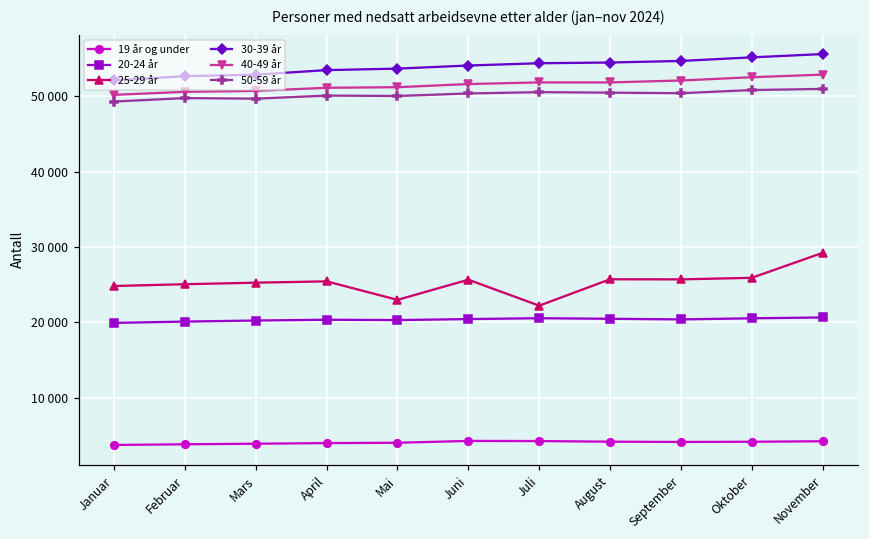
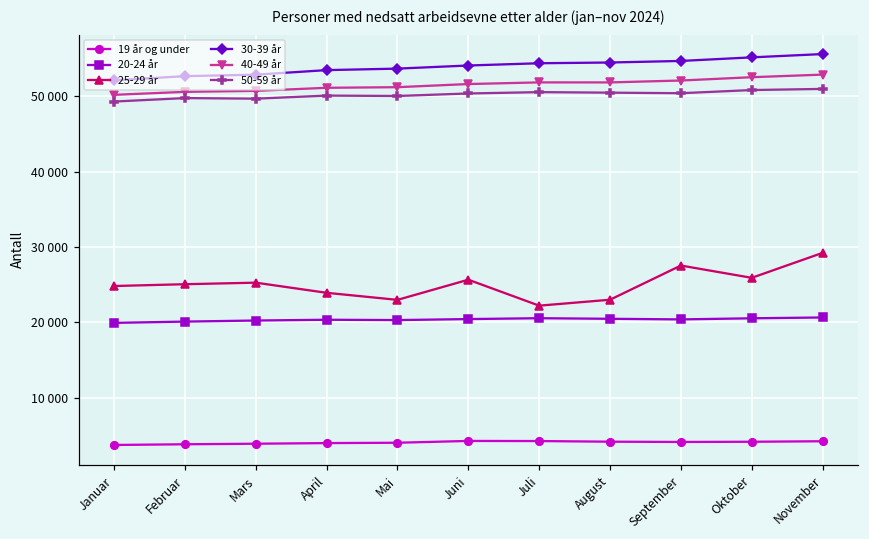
25-29 år, April: 25000 -> 24000
25-29 år, August: 26000 -> 23000
25-29 år, September: 26000 -> 28000
